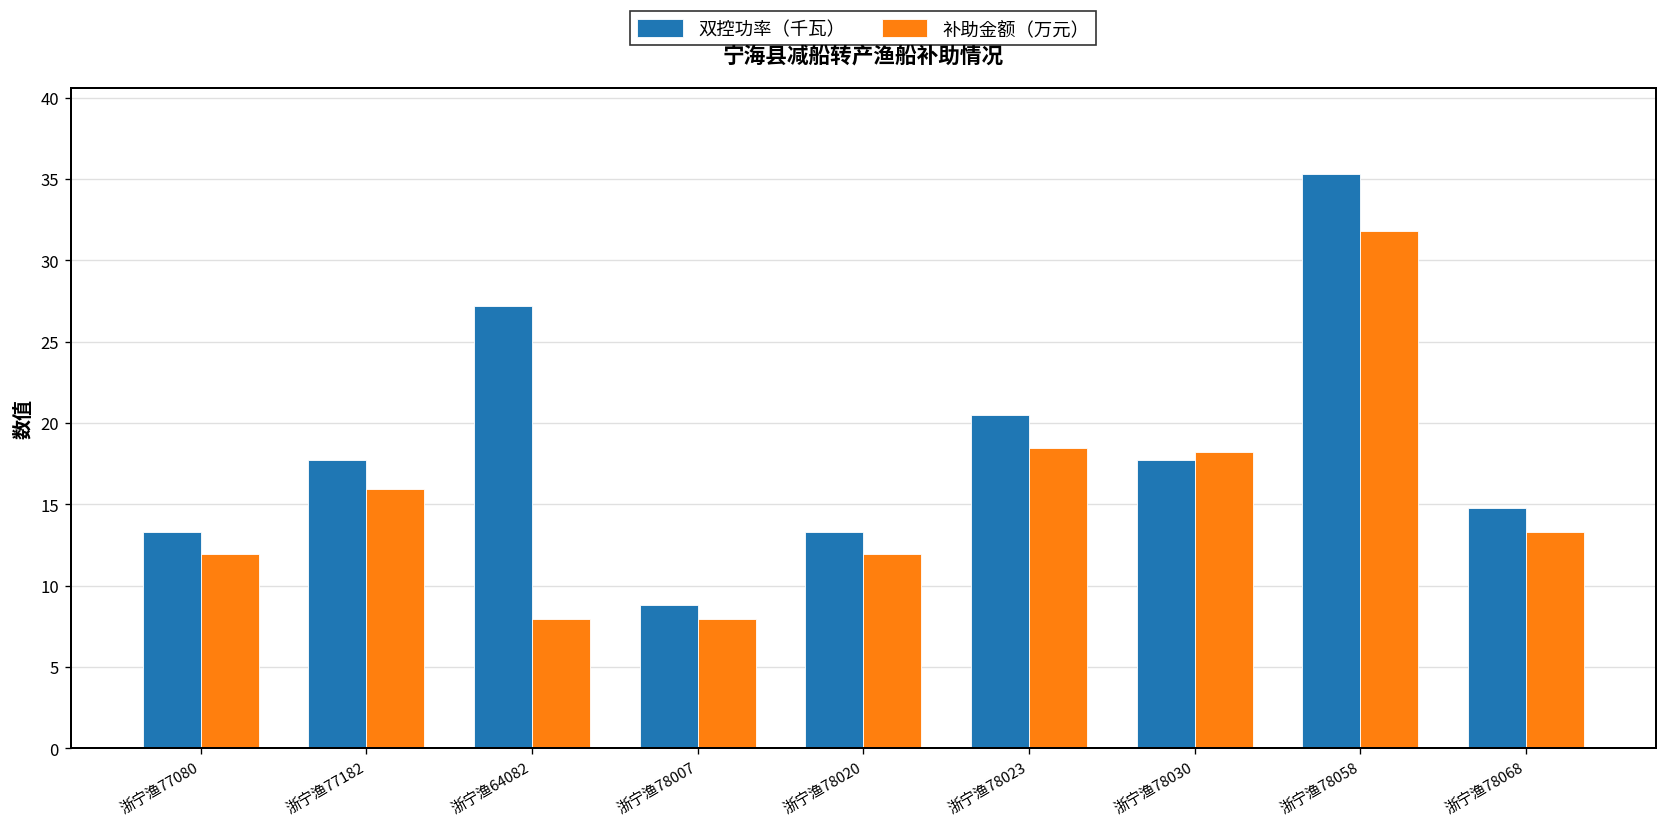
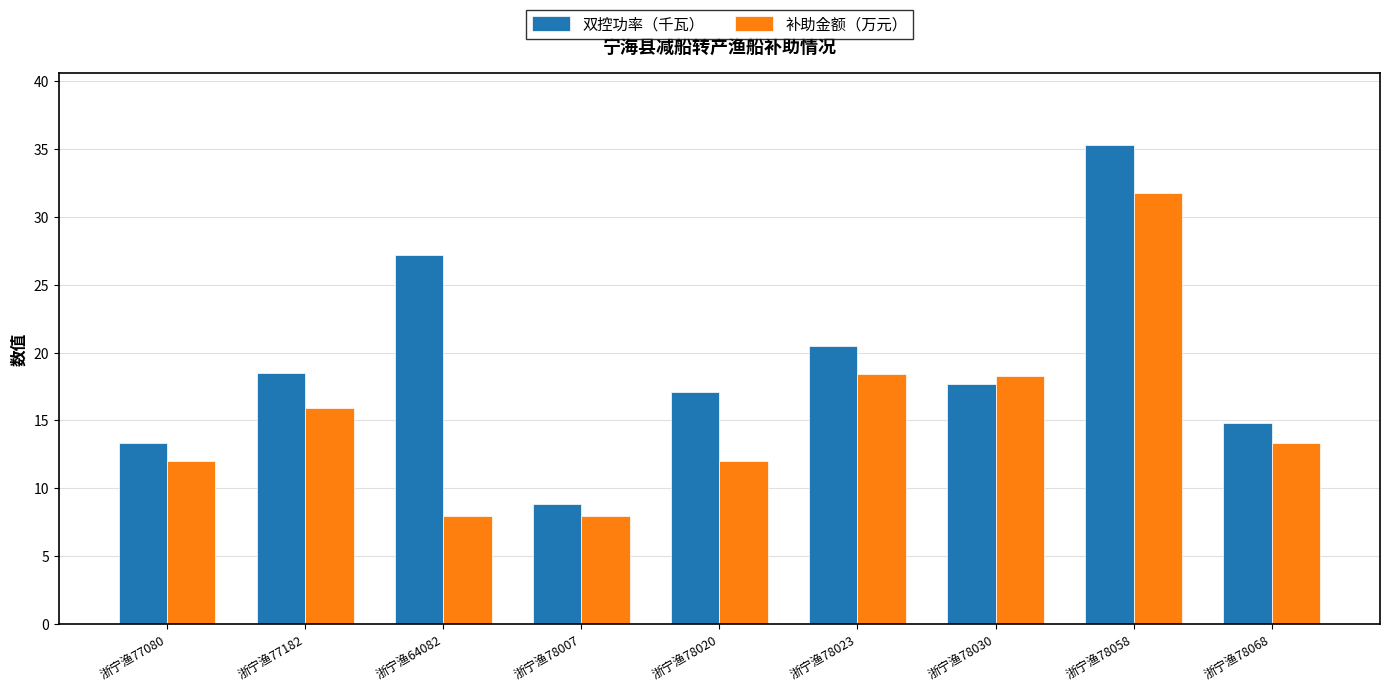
双控功率（千瓦）, 浙宁渔77182: 17.7 -> 18.5
双控功率（千瓦）, 浙宁渔78020: 13.3 -> 17.1
